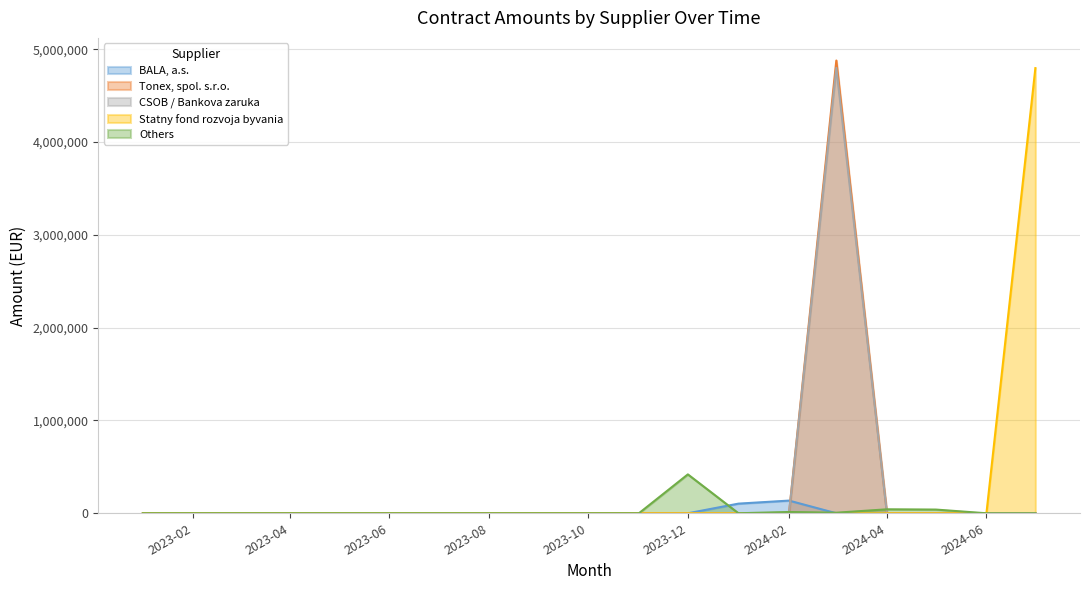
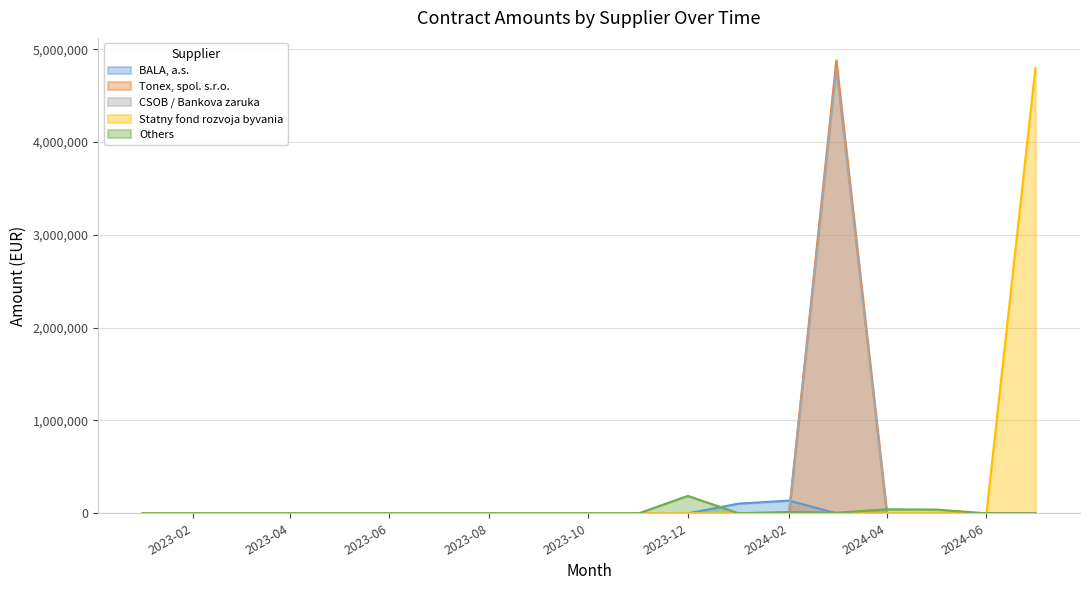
Others, 2023-12: 400,000 -> 200,000
